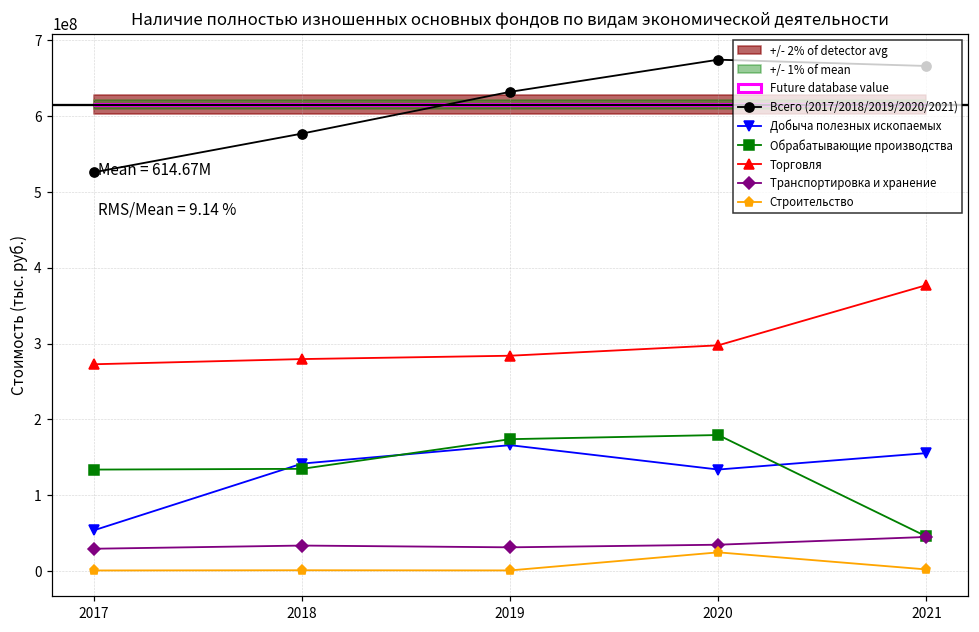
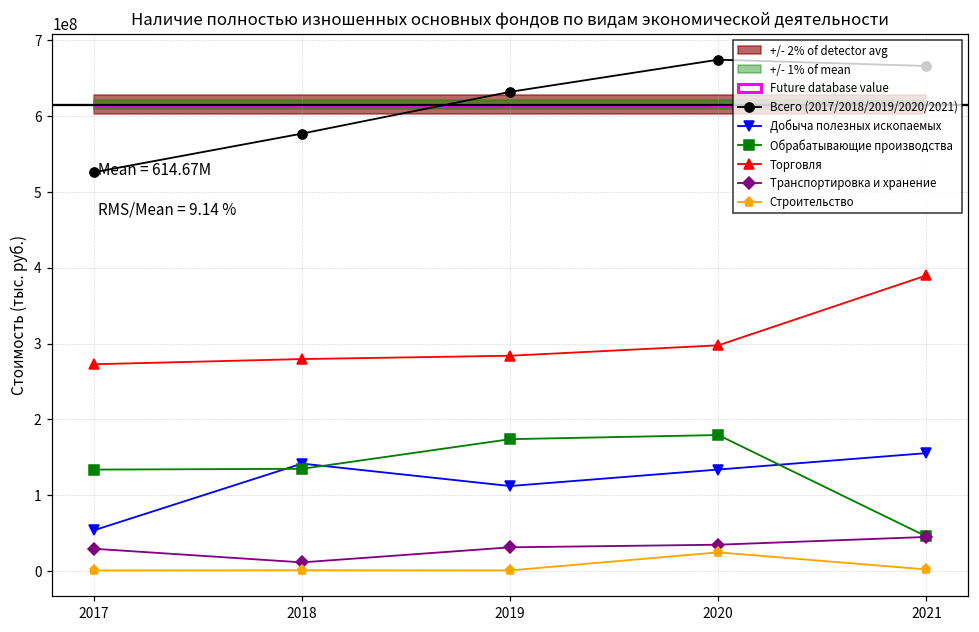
Транспортировка и хранение, 2018: 30000000 -> 10000000
Добыча полезных ископаемых, 2019: 170000000 -> 110000000
Торговля, 2021: 380000000 -> 390000000
